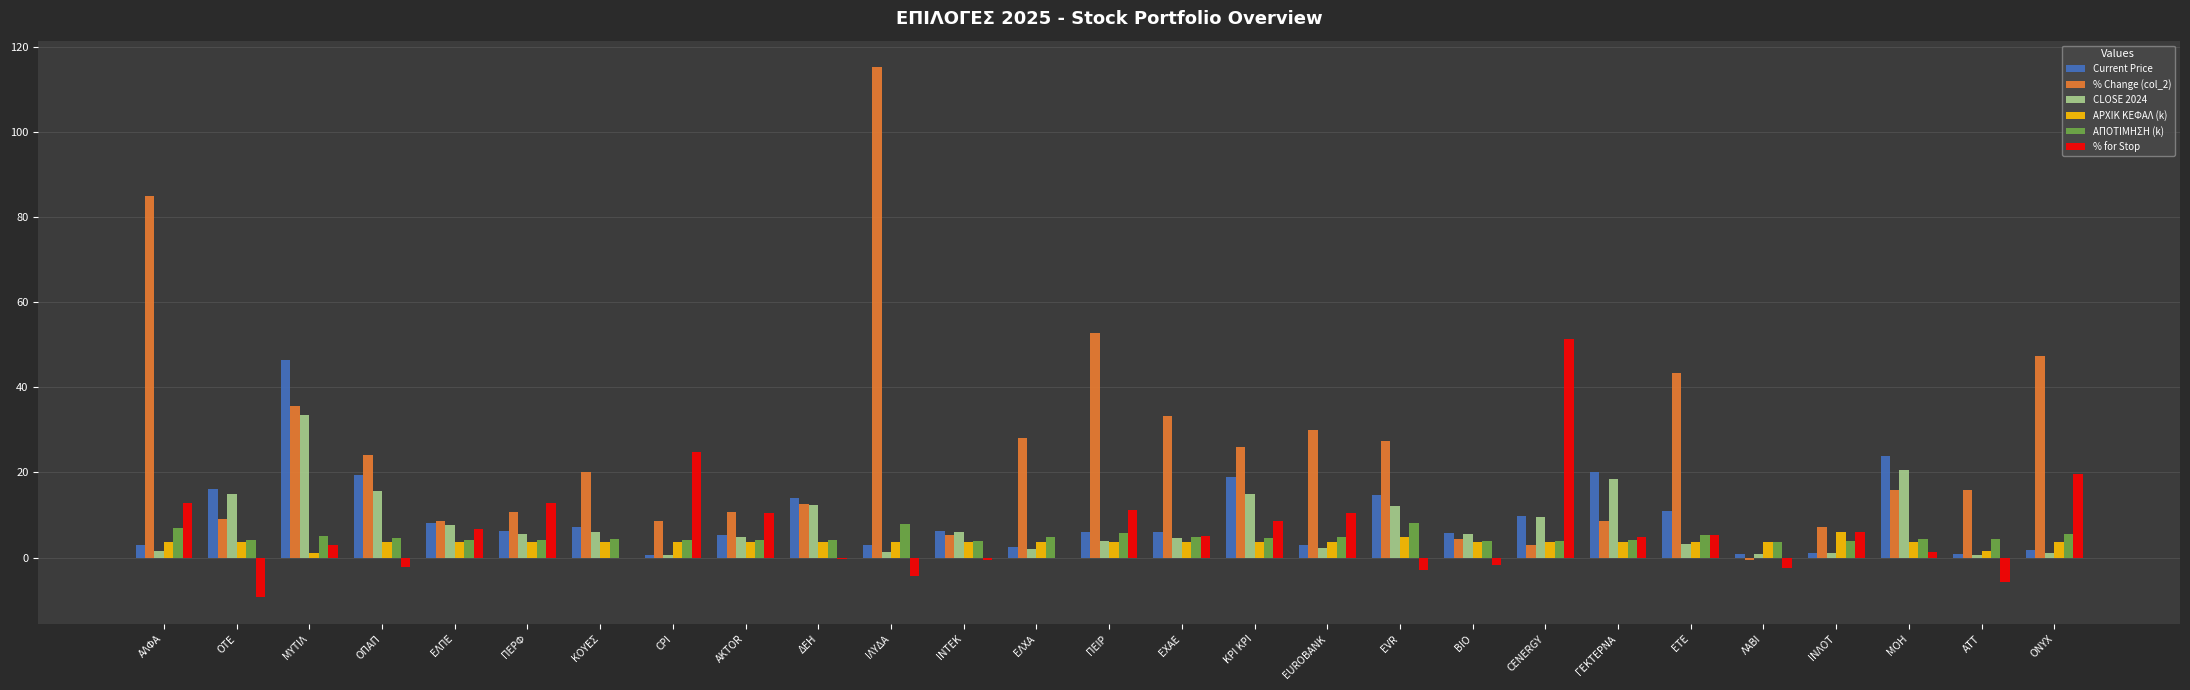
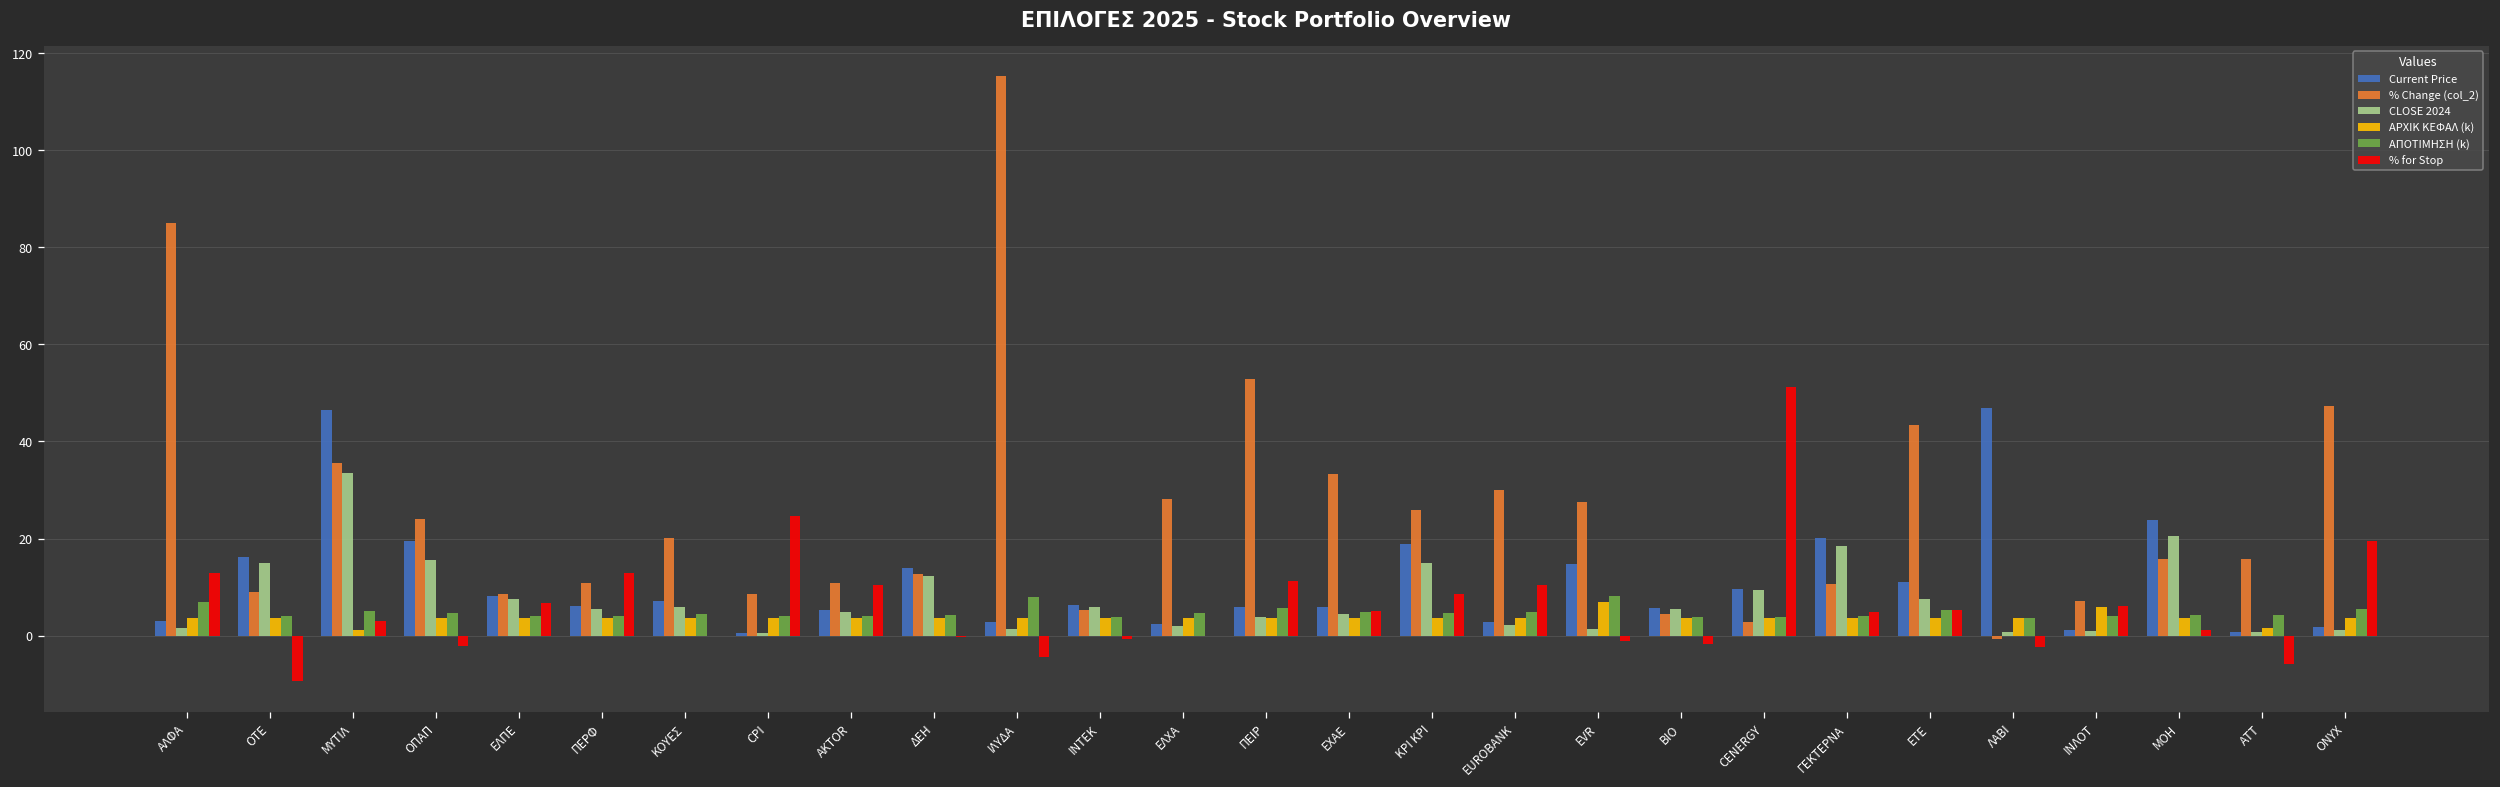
CLOSE 2024, EVR: 12 -> 1
ΑΡΧΙΚ ΚΕΦΑΛ (k), EVR: 5 -> 7
% for Stop, EVR: -3 -> -1
% Change (col_2), ΓΕΚΤΕΡΝΑ: 9 -> 11
CLOSE 2024, ΕΤΕ: 3 -> 8
Current Price, ΛΑΒΙ: 1 -> 47
